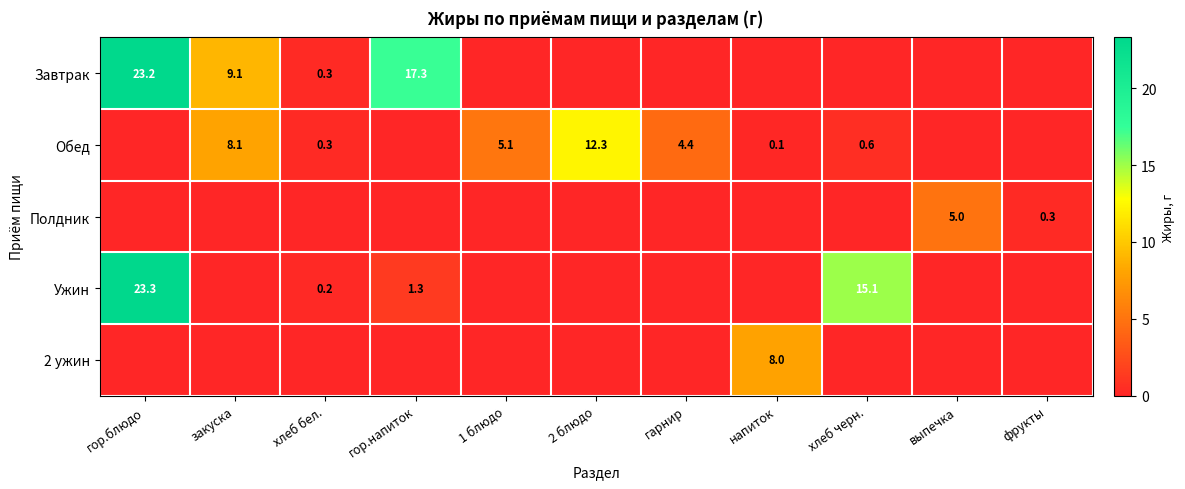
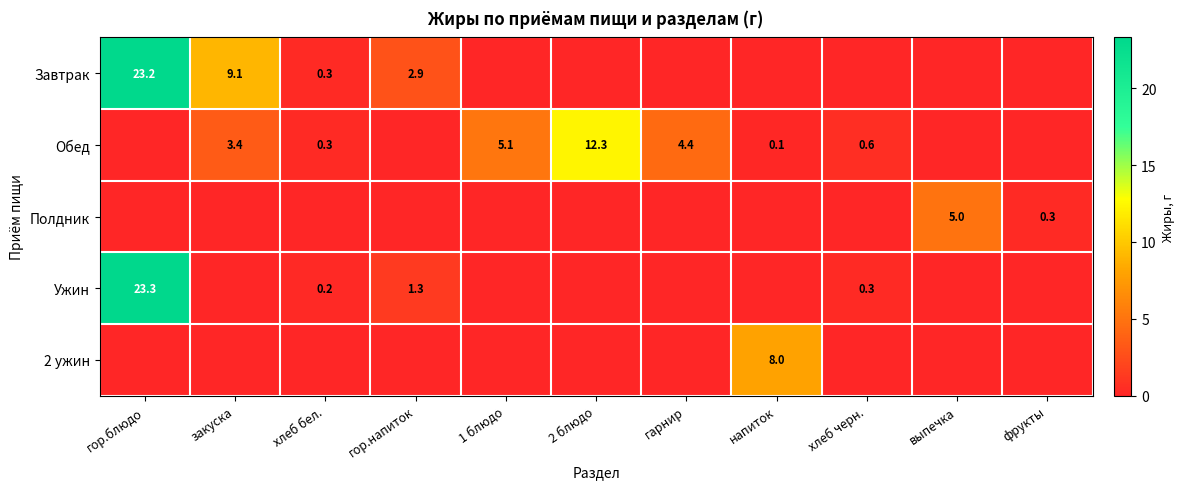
Завтрак, гор.напиток: 17.3 -> 2.9
Обед, закуска: 8.1 -> 3.4
Ужин, хлеб черн.: 15.1 -> 0.3
